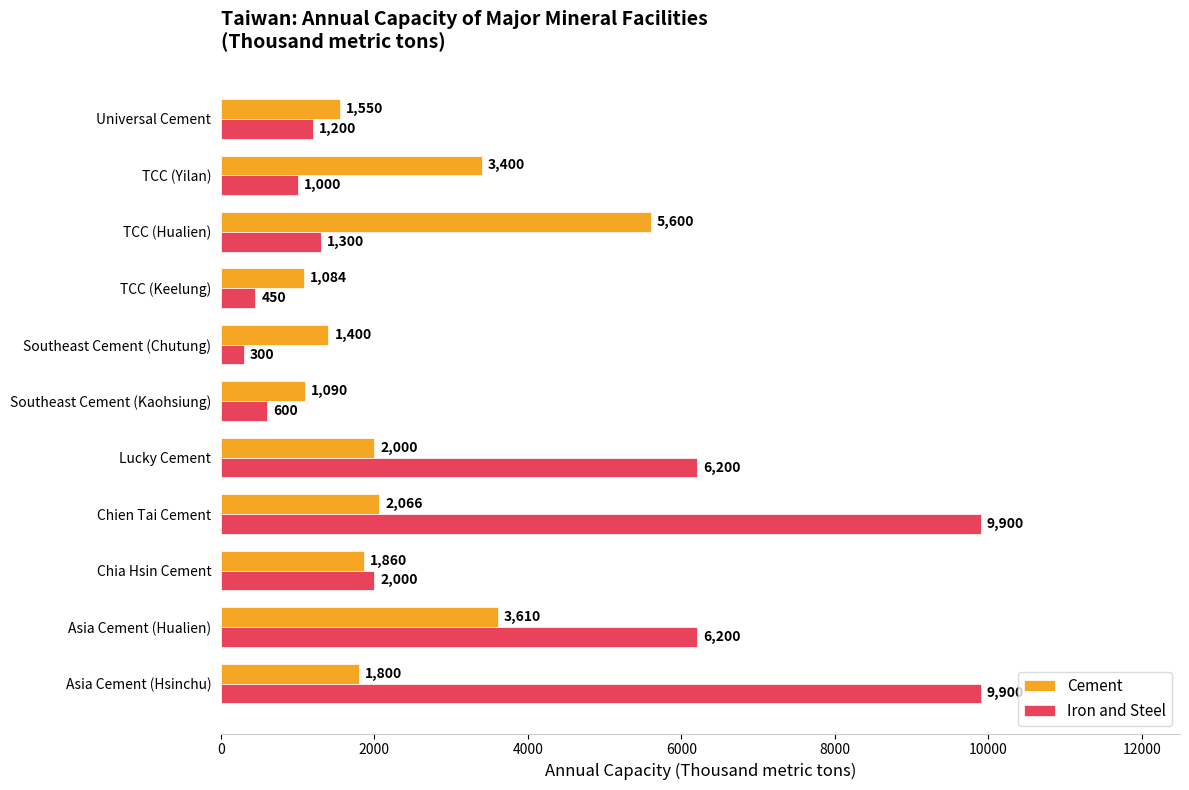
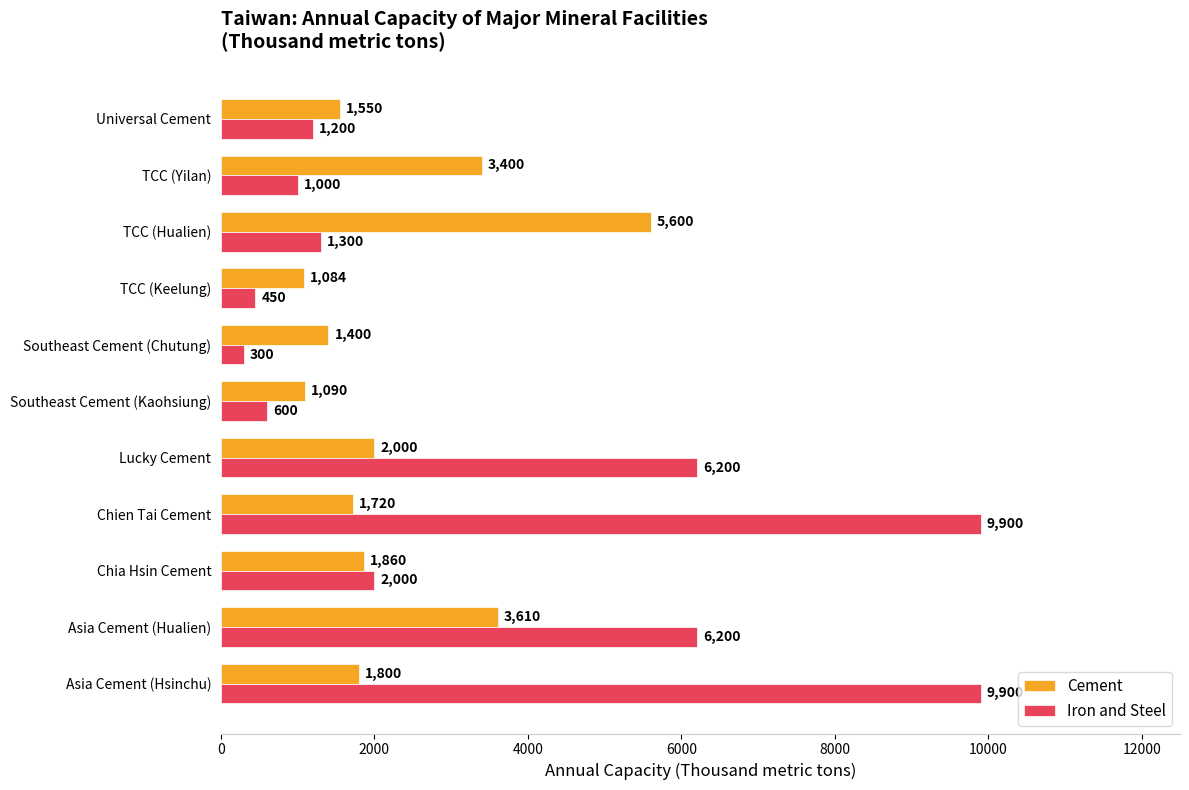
Cement, Chien Tai Cement: 2,066 -> 1,720
